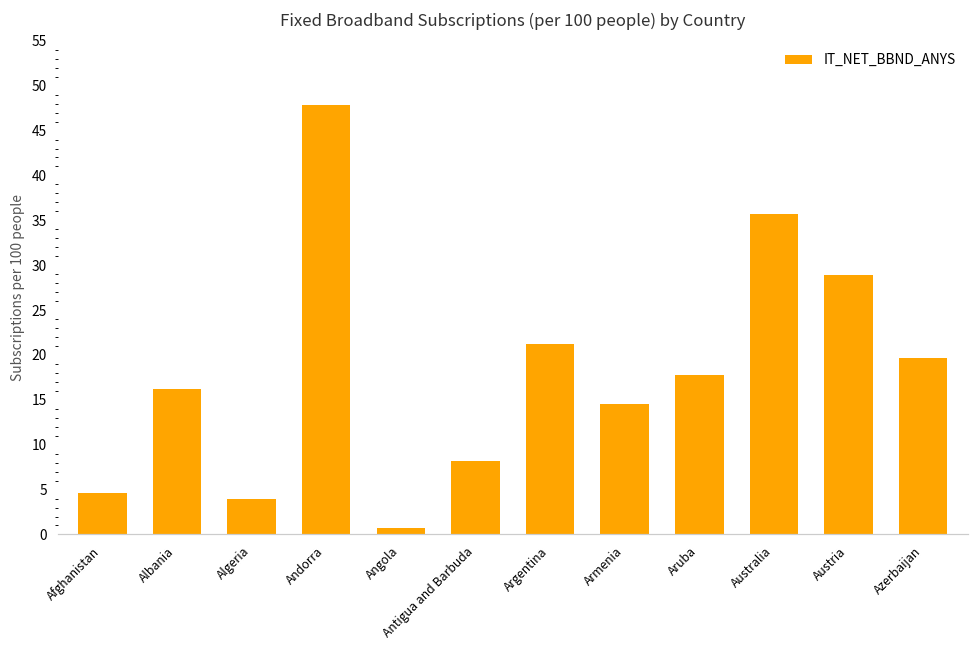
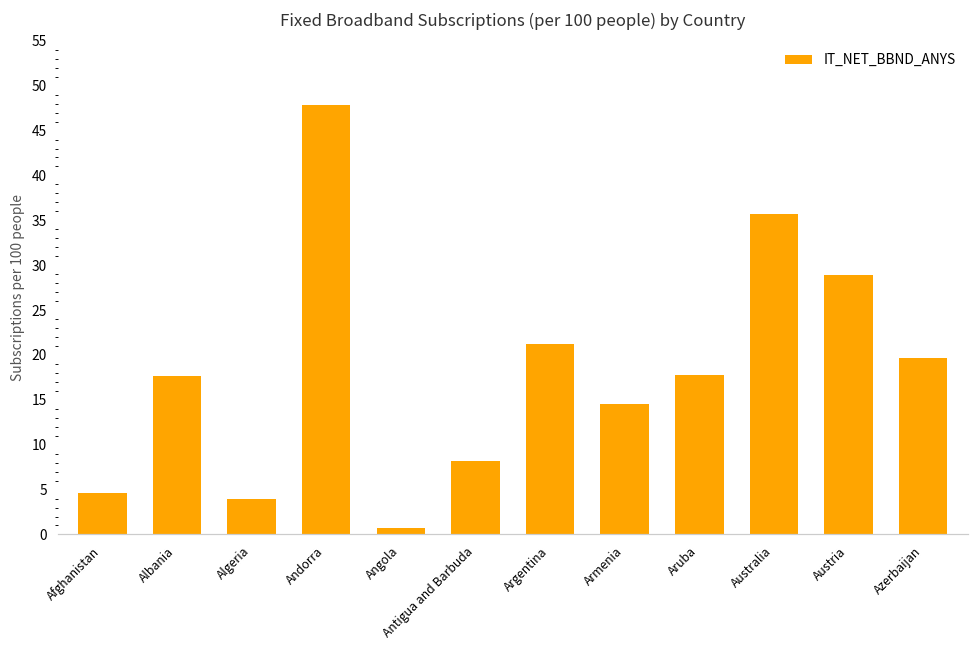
Albania: 16 -> 18
